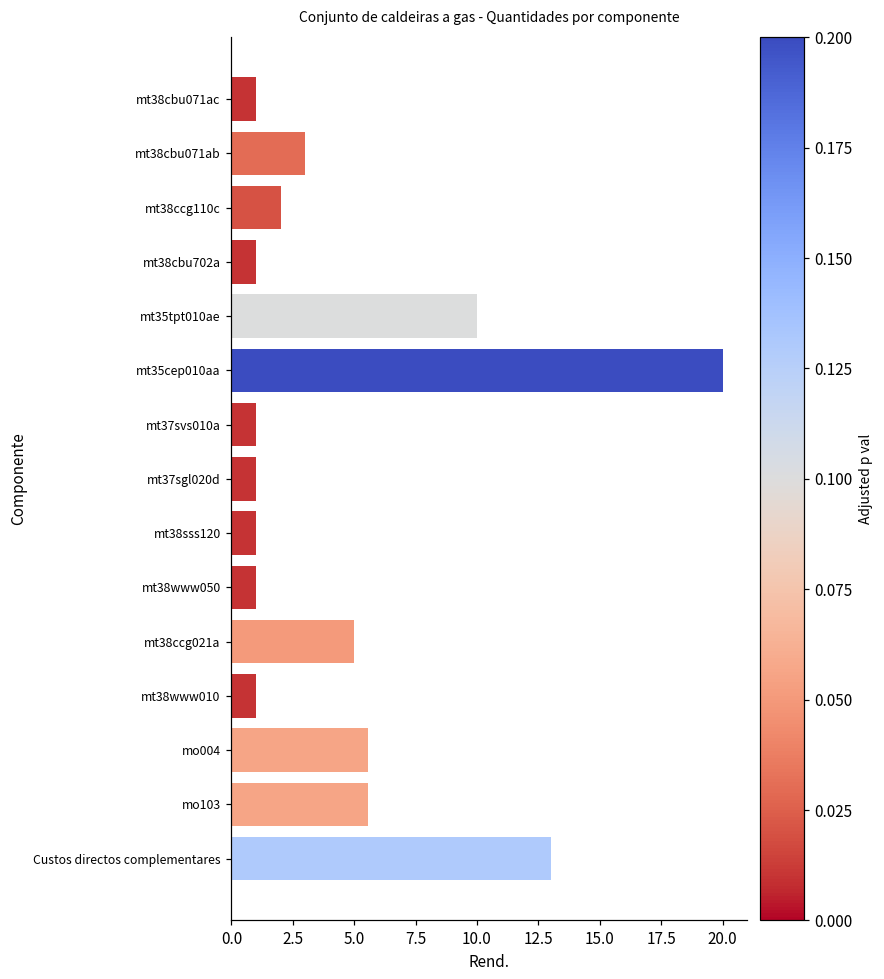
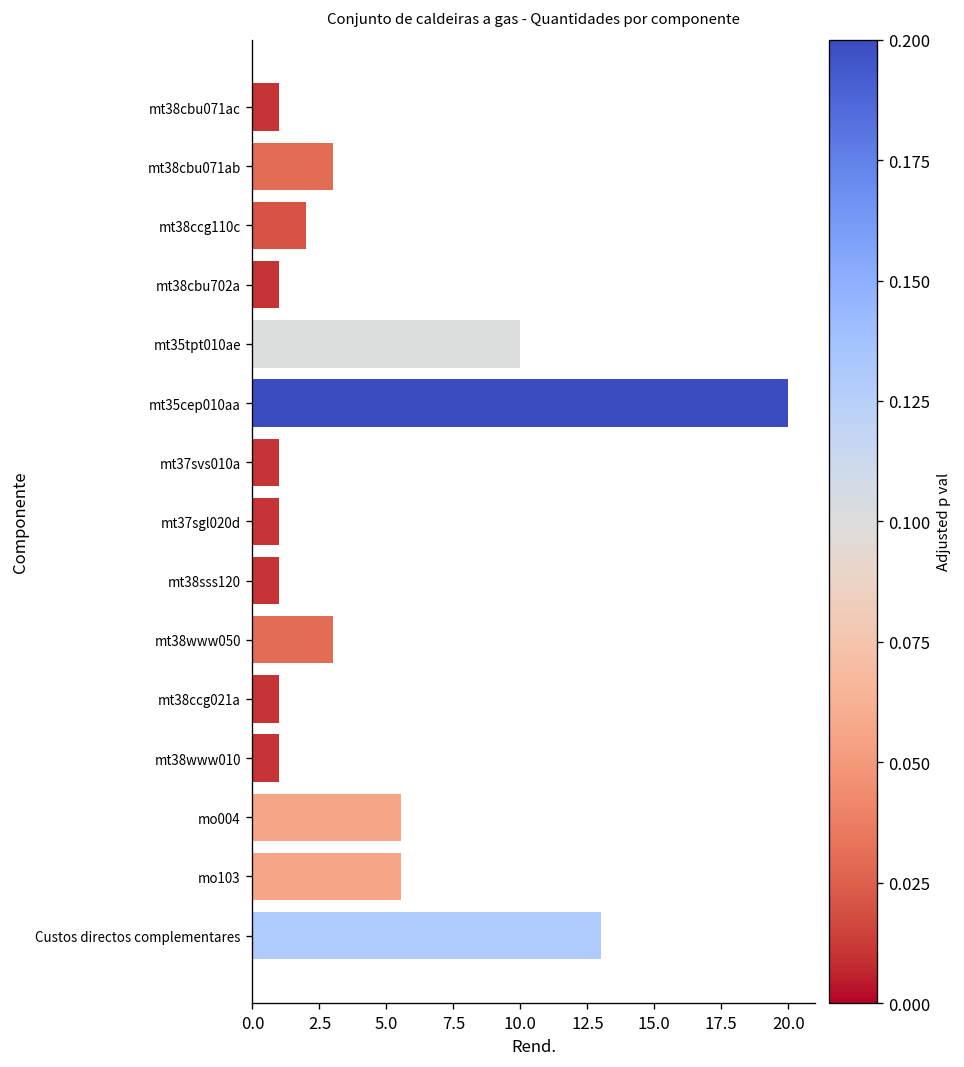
mt38www050: 1 -> 3
mt38ccg021a: 5 -> 1
